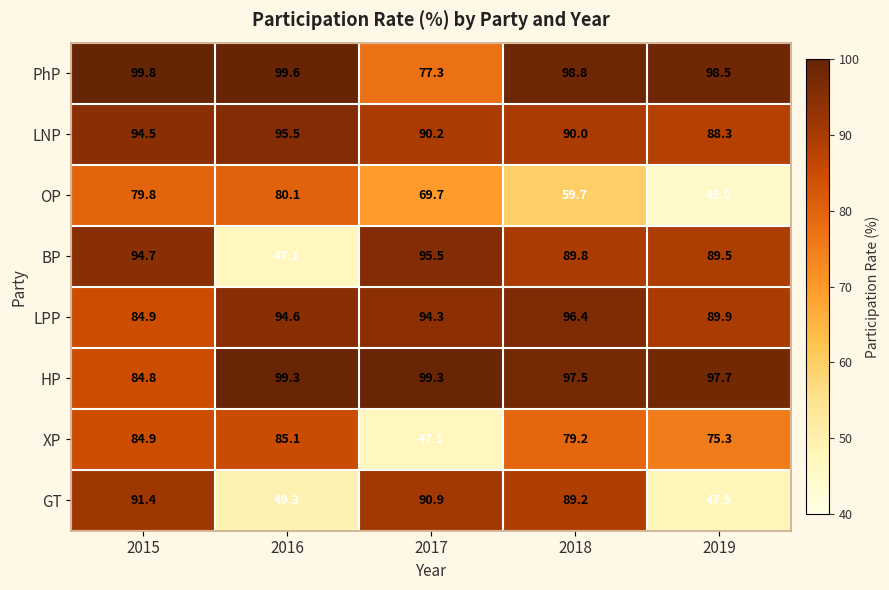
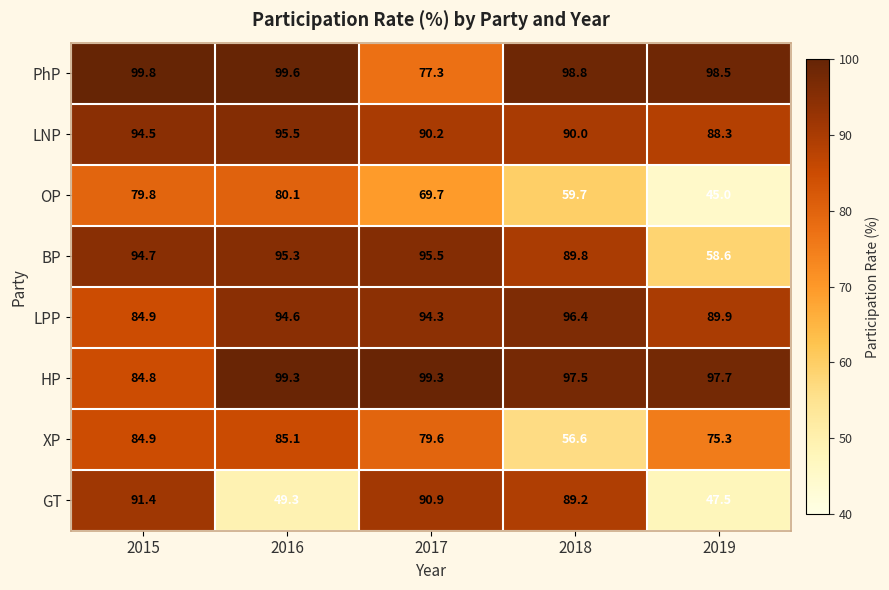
BP, 2016: 47.1 -> 95.3
BP, 2019: 89.5 -> 58.6
XP, 2017: 47.1 -> 79.6
XP, 2018: 79.2 -> 56.6
